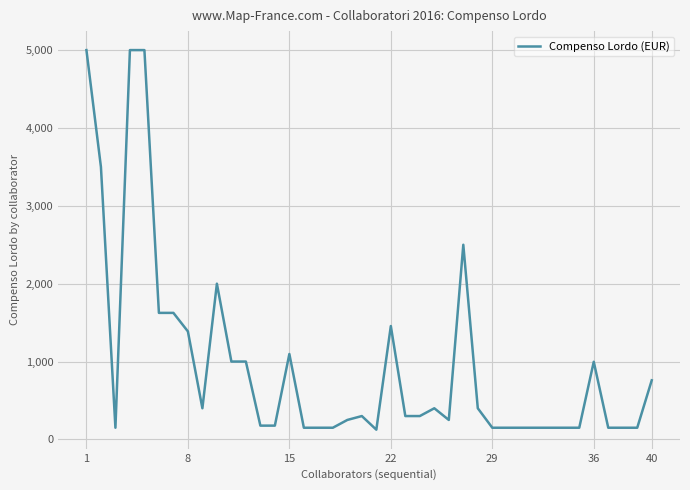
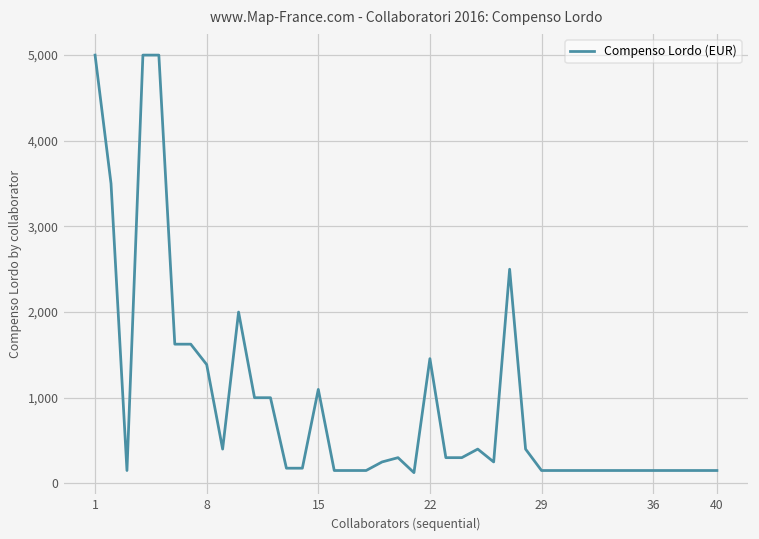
36: 1,000 -> 200
40: 800 -> 200
